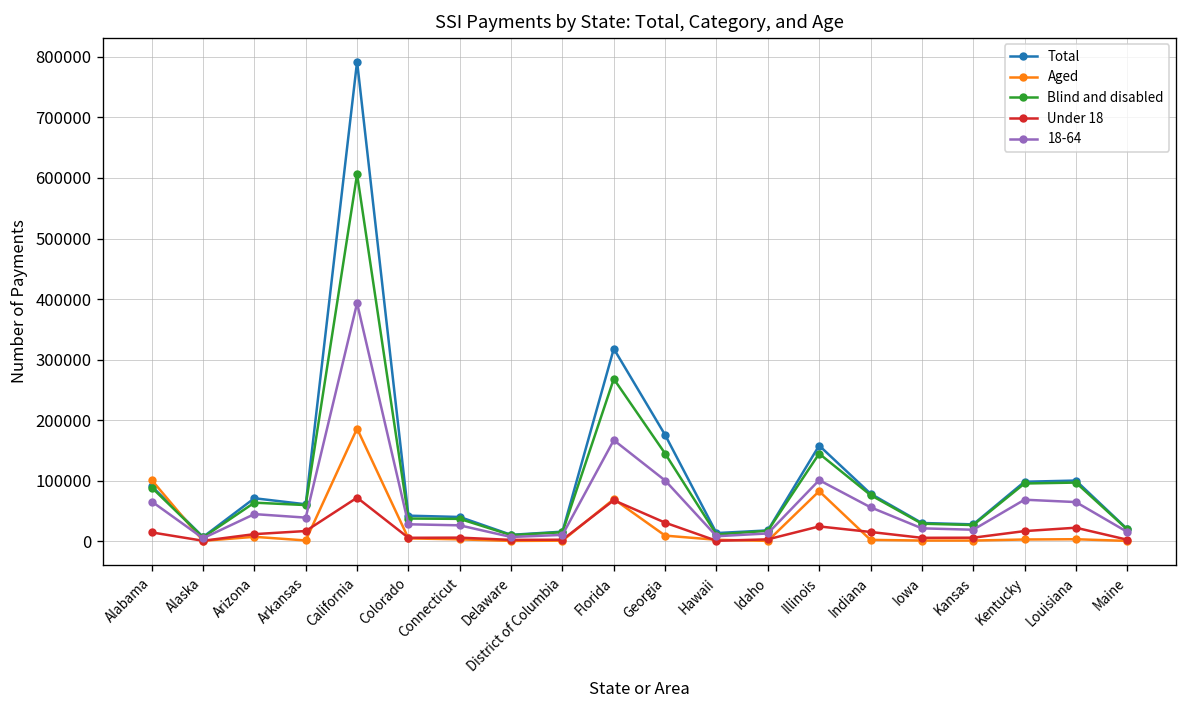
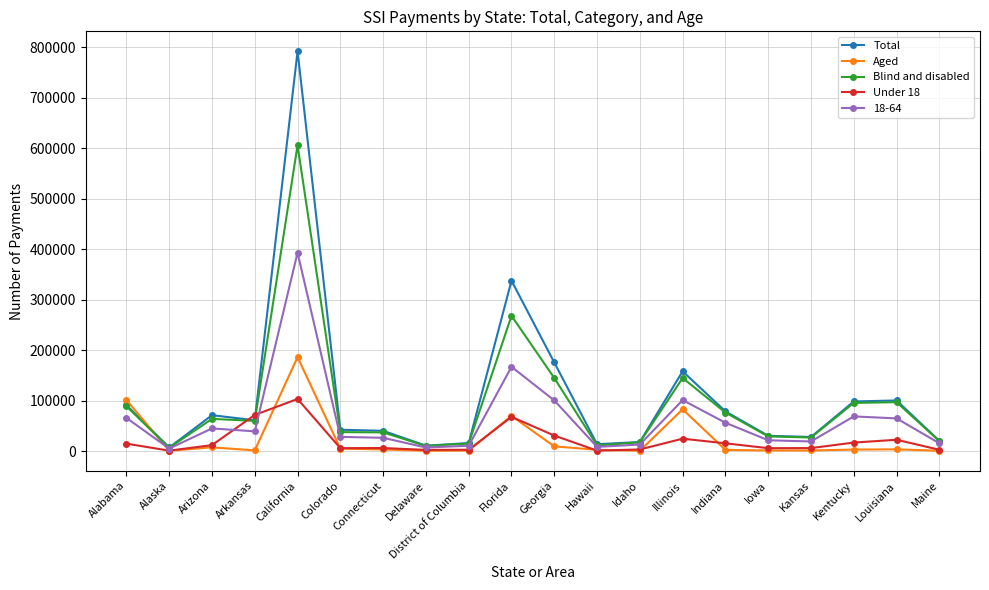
Under 18, Arkansas: 20000 -> 70000
Under 18, California: 70000 -> 100000
Total, Florida: 320000 -> 340000
